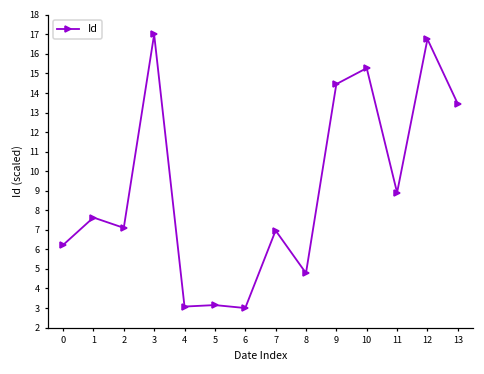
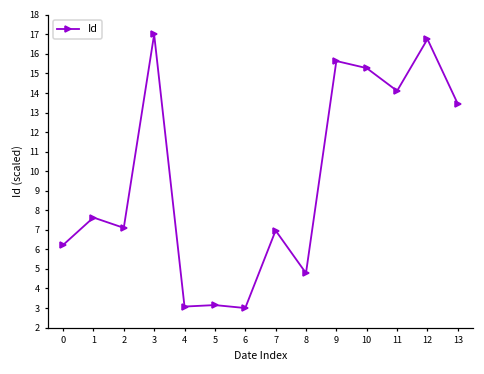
9: 14.5 -> 15.6
11: 8.9 -> 14.1
